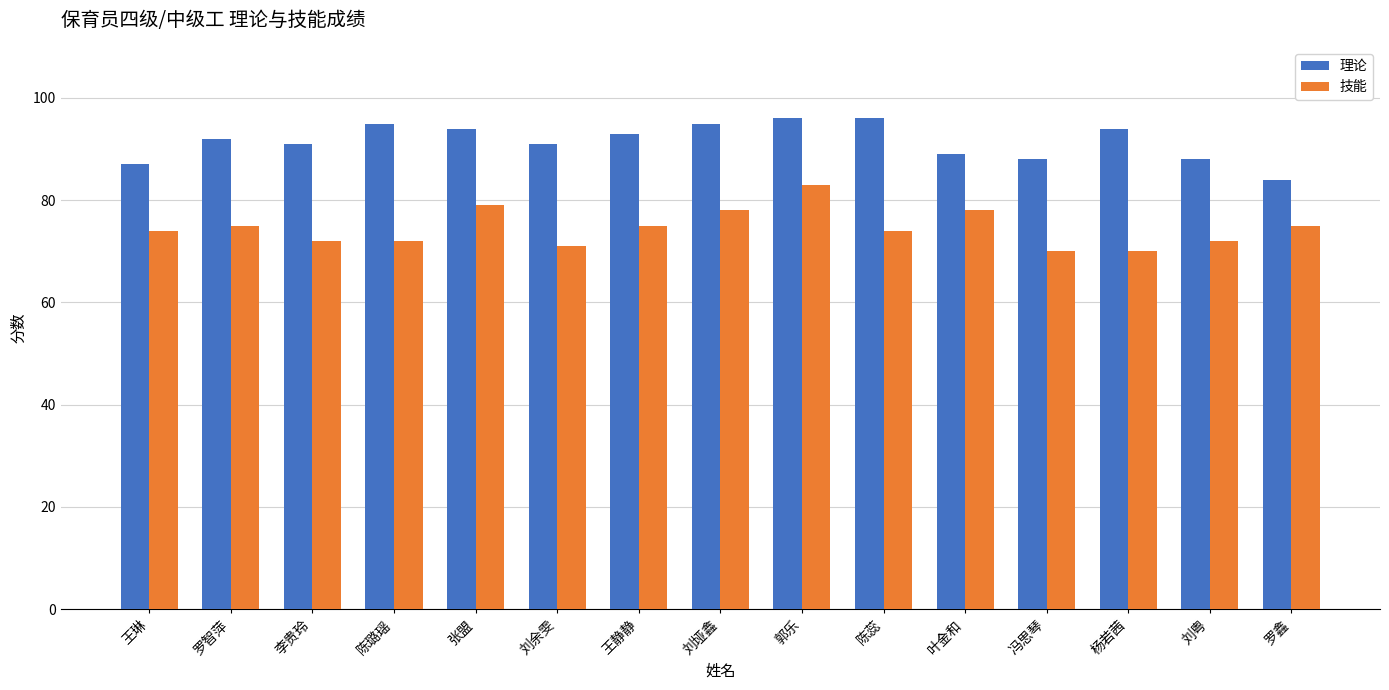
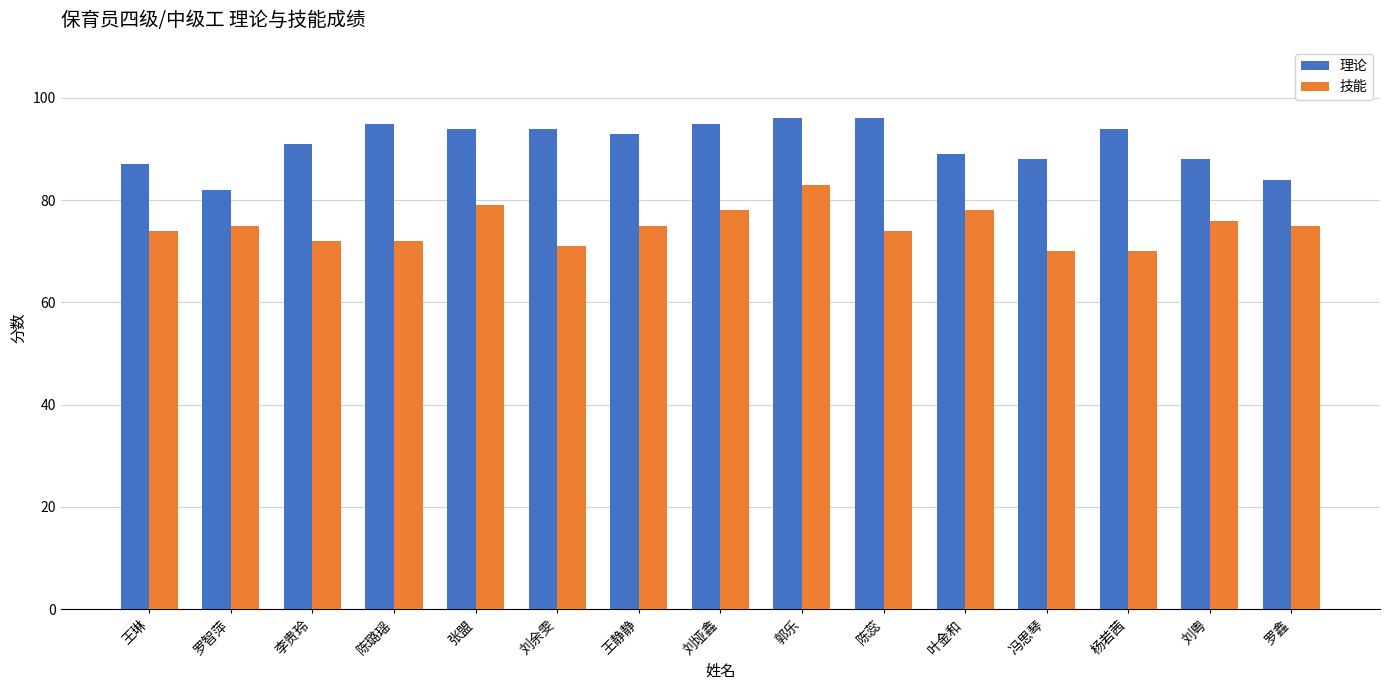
理论, 罗智萍: 92 -> 82
理论, 刘余雯: 91 -> 94
技能, 刘粤: 72 -> 76
